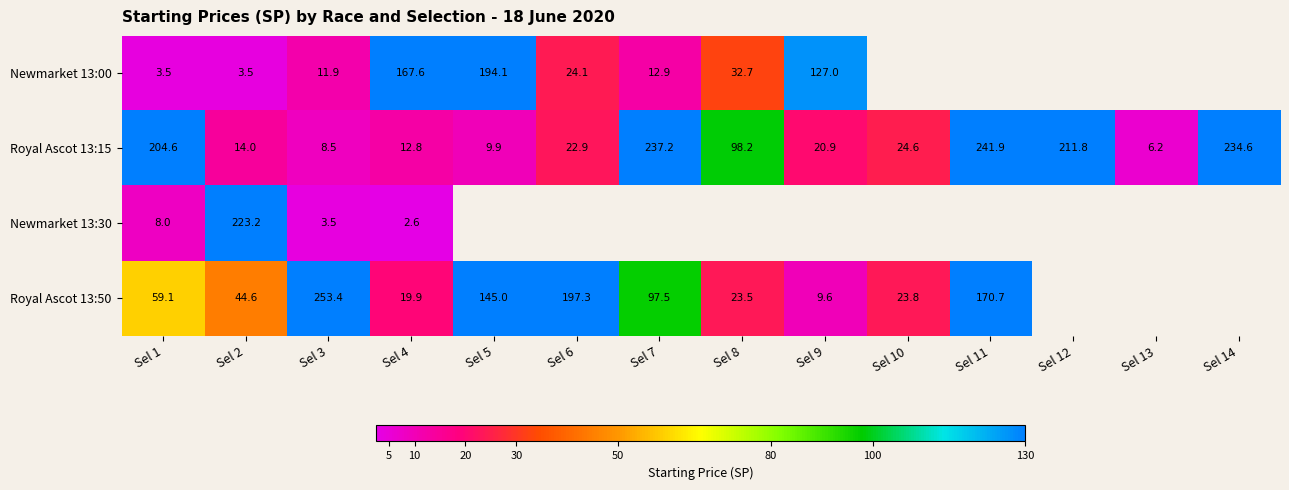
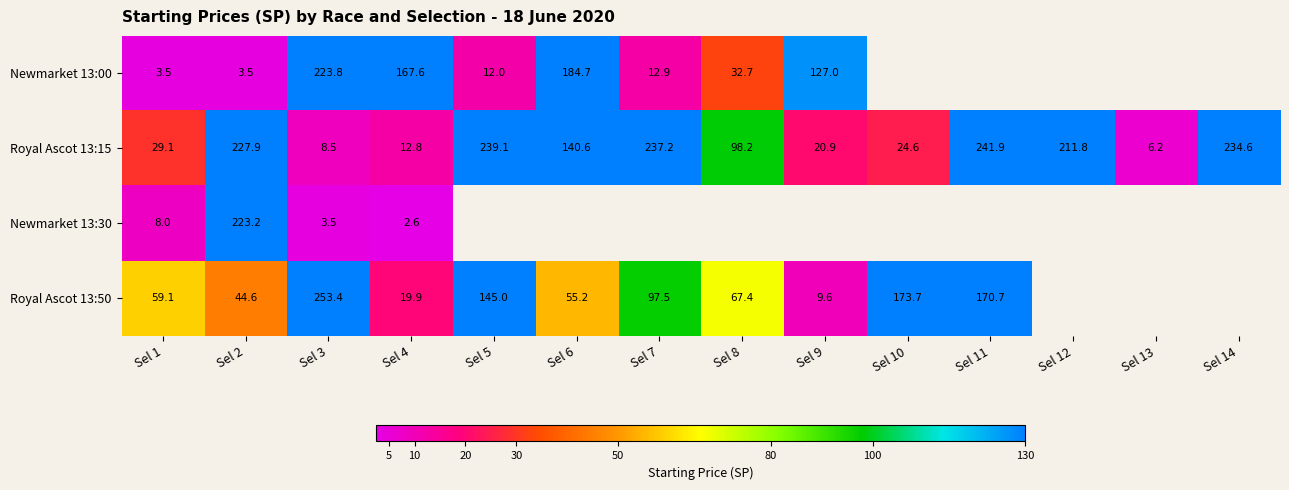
Newmarket 13:00, Sel 3: 11.9 -> 223.8
Newmarket 13:00, Sel 5: 194.1 -> 12.0
Newmarket 13:00, Sel 6: 24.1 -> 184.7
Royal Ascot 13:15, Sel 1: 204.6 -> 29.1
Royal Ascot 13:15, Sel 2: 14.0 -> 227.9
Royal Ascot 13:15, Sel 5: 9.9 -> 239.1
Royal Ascot 13:15, Sel 6: 22.9 -> 140.6
Royal Ascot 13:50, Sel 6: 197.3 -> 55.2
Royal Ascot 13:50, Sel 8: 23.5 -> 67.4
Royal Ascot 13:50, Sel 10: 23.8 -> 173.7
